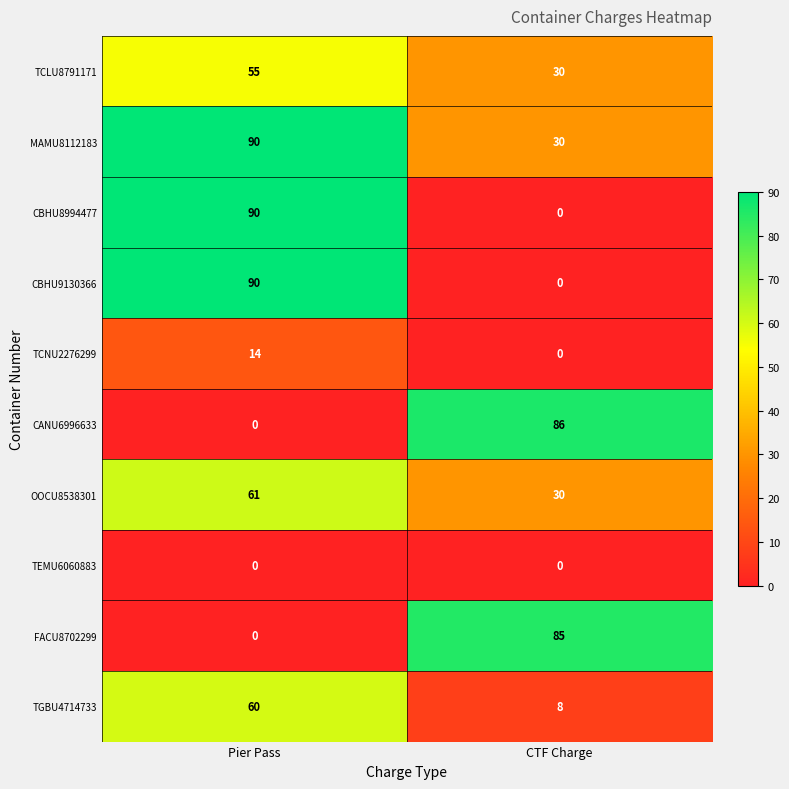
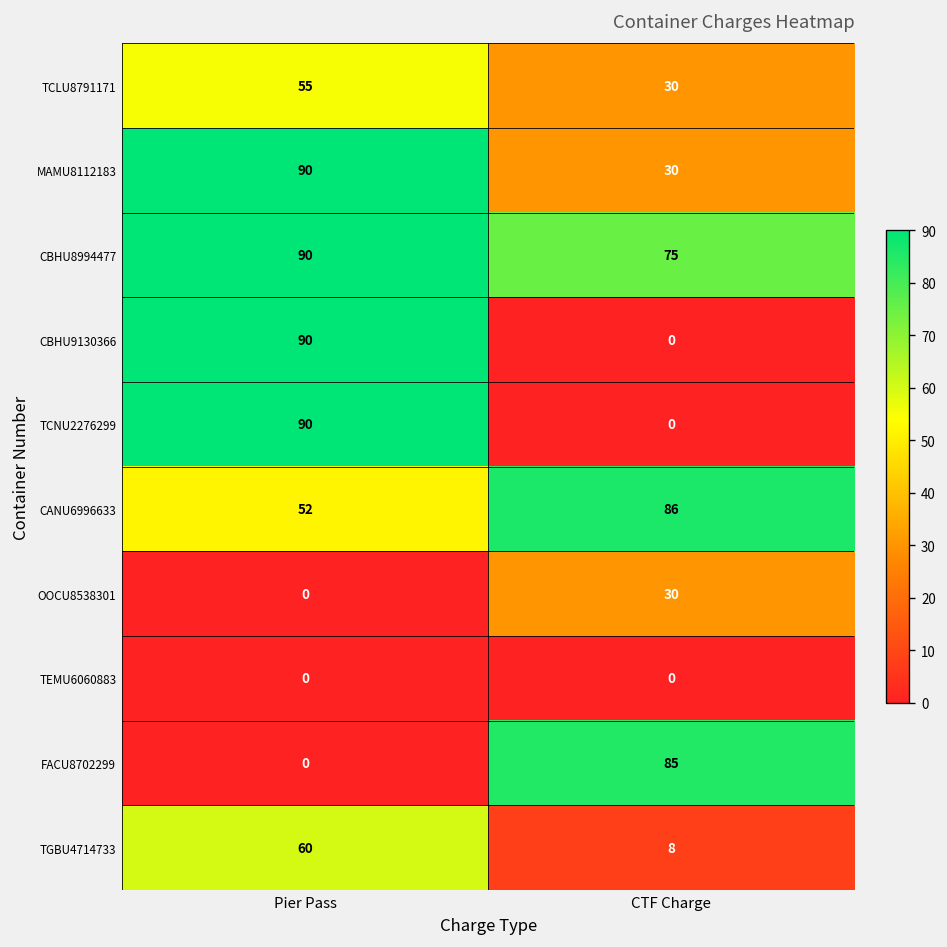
CBHU8994477, CTF Charge: 0 -> 75
TCNU2276299, Pier Pass: 14 -> 90
CANU6996633, Pier Pass: 0 -> 52
OOCU8538301, Pier Pass: 61 -> 0
